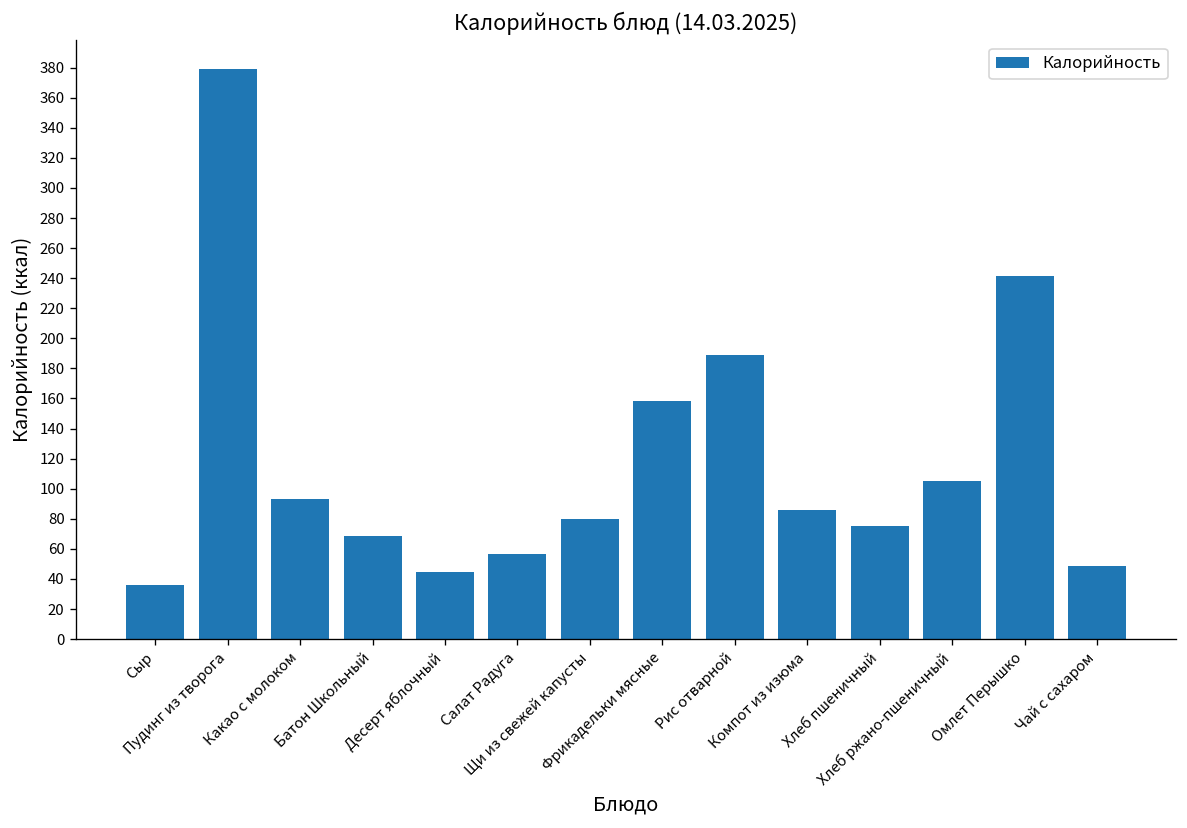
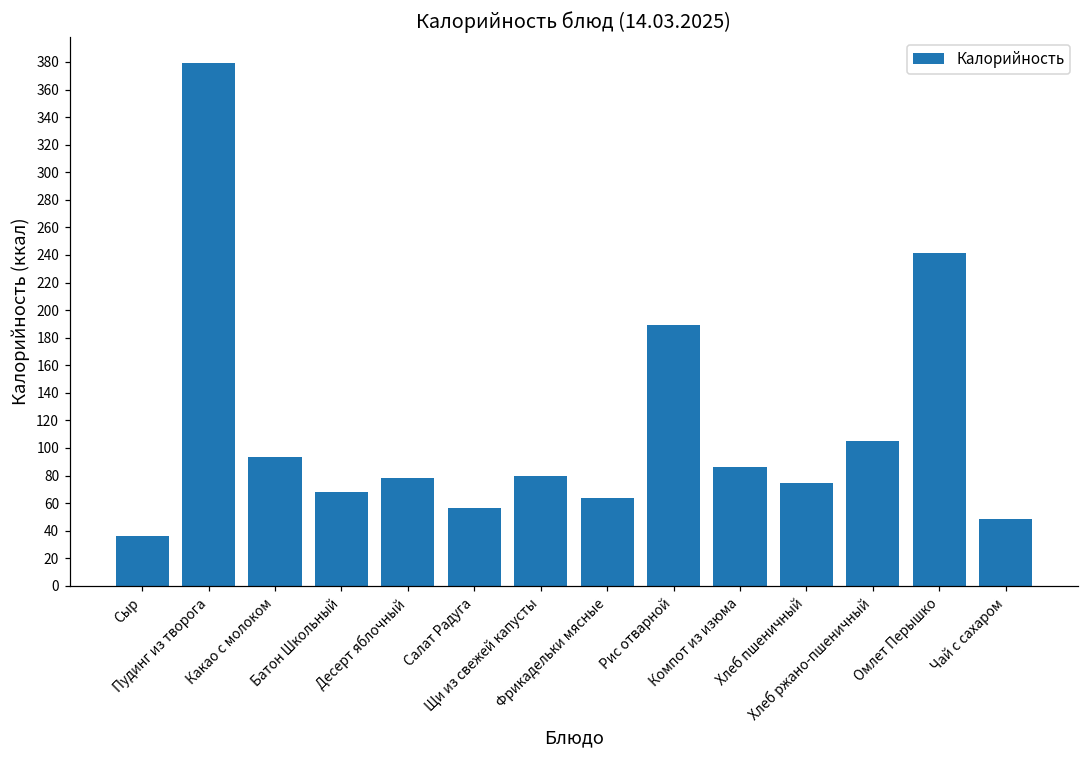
Десерт яблочный: 44 -> 78
Фрикадельки мясные: 158 -> 64
